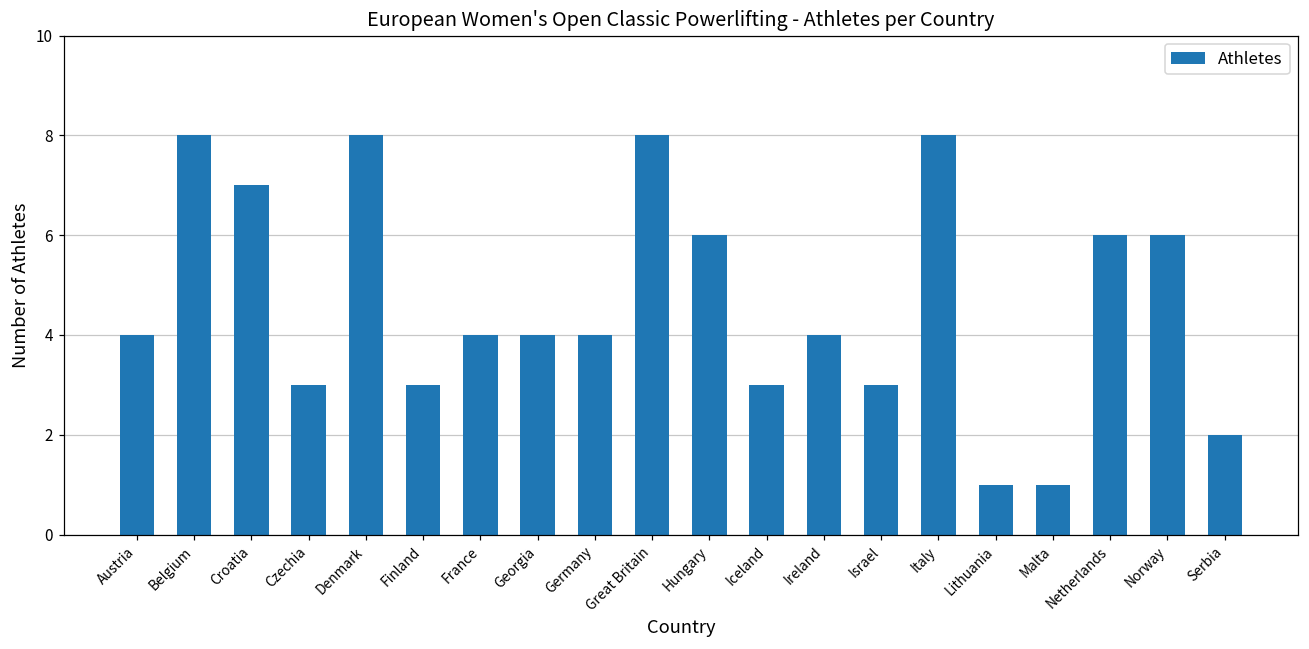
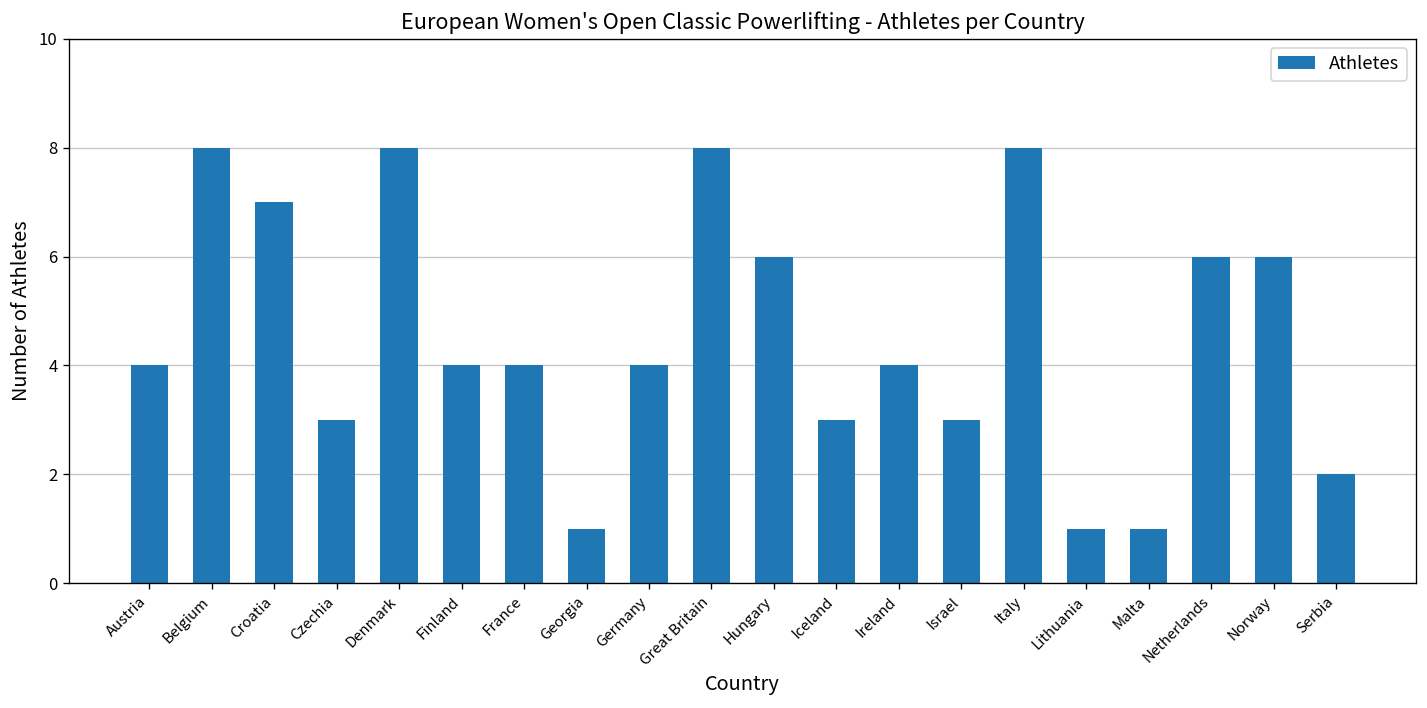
Finland: 3 -> 4
Georgia: 4 -> 1
